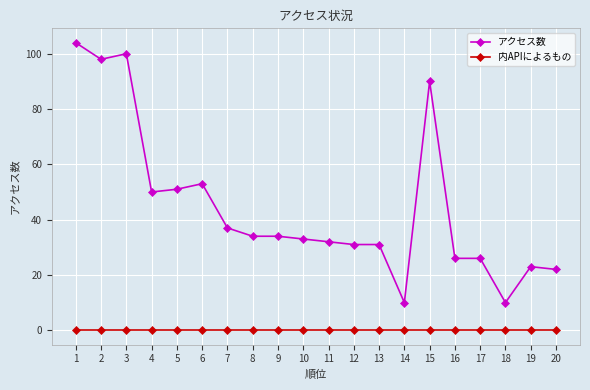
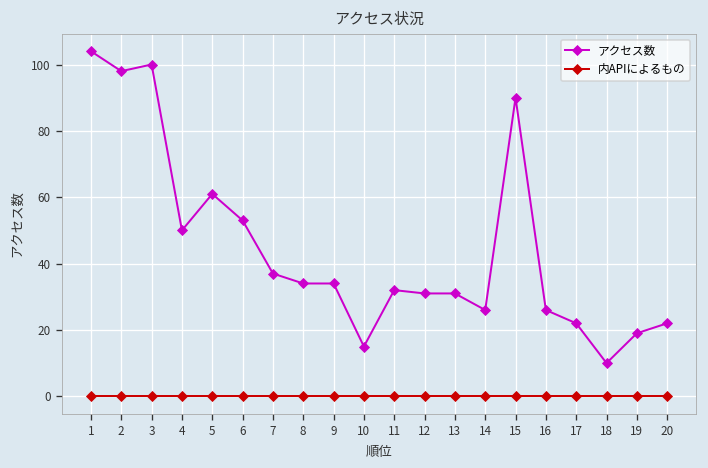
アクセス数, 5: 51 -> 61
アクセス数, 10: 33 -> 15
アクセス数, 14: 10 -> 26
アクセス数, 17: 26 -> 22
アクセス数, 19: 23 -> 19
